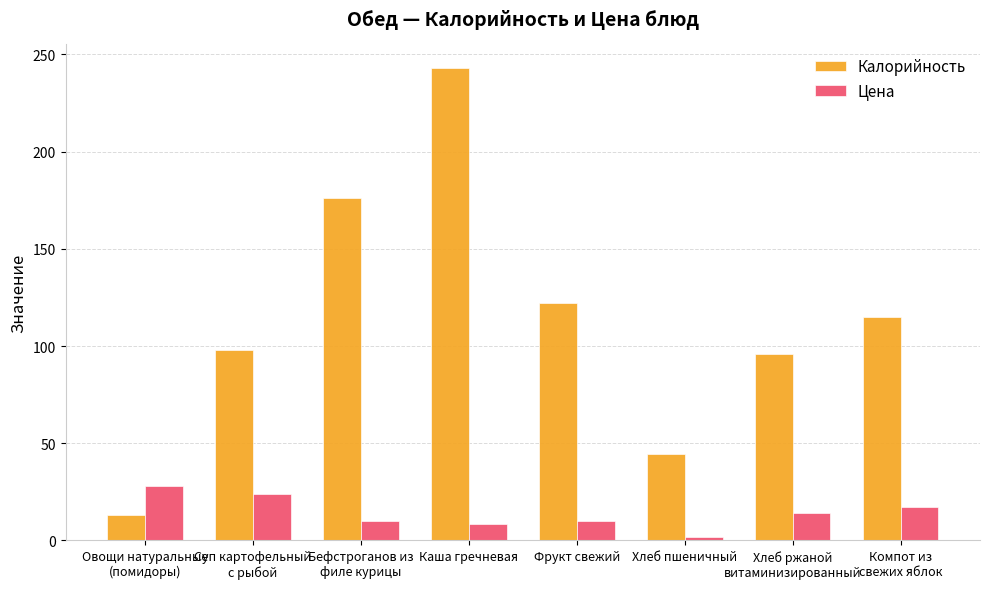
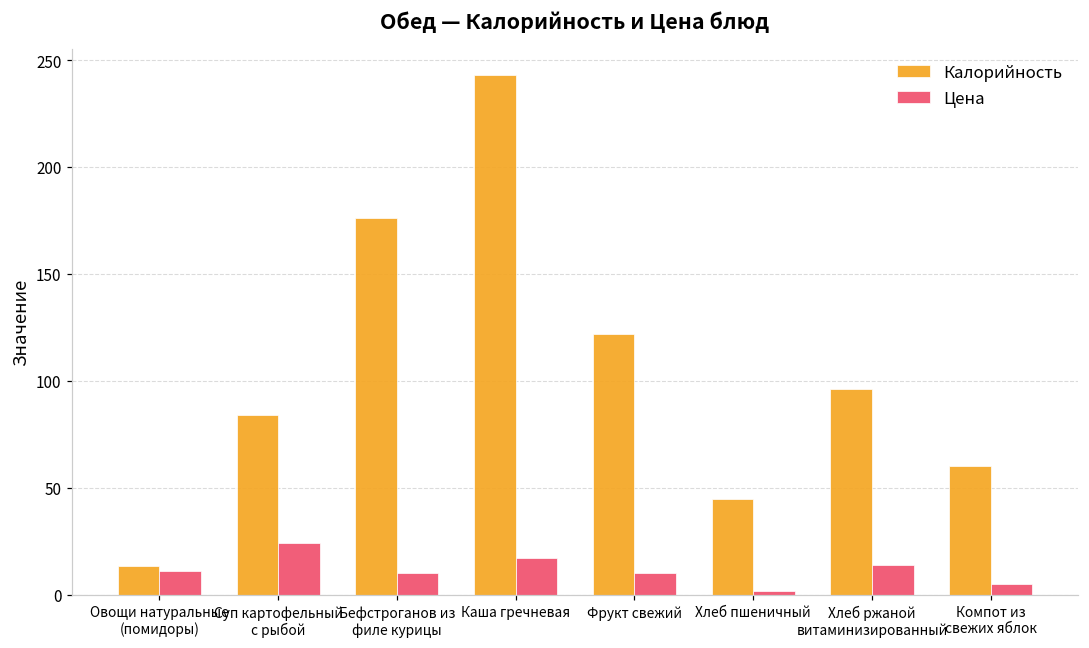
Цена, Овощи натуральные (помидоры): 28 -> 11
Калорийность, Суп картофельный с рыбой: 98 -> 84
Цена, Каша гречневая: 8 -> 17
Калорийность, Компот из свежих яблок: 115 -> 60
Цена, Компот из свежих яблок: 17 -> 5
